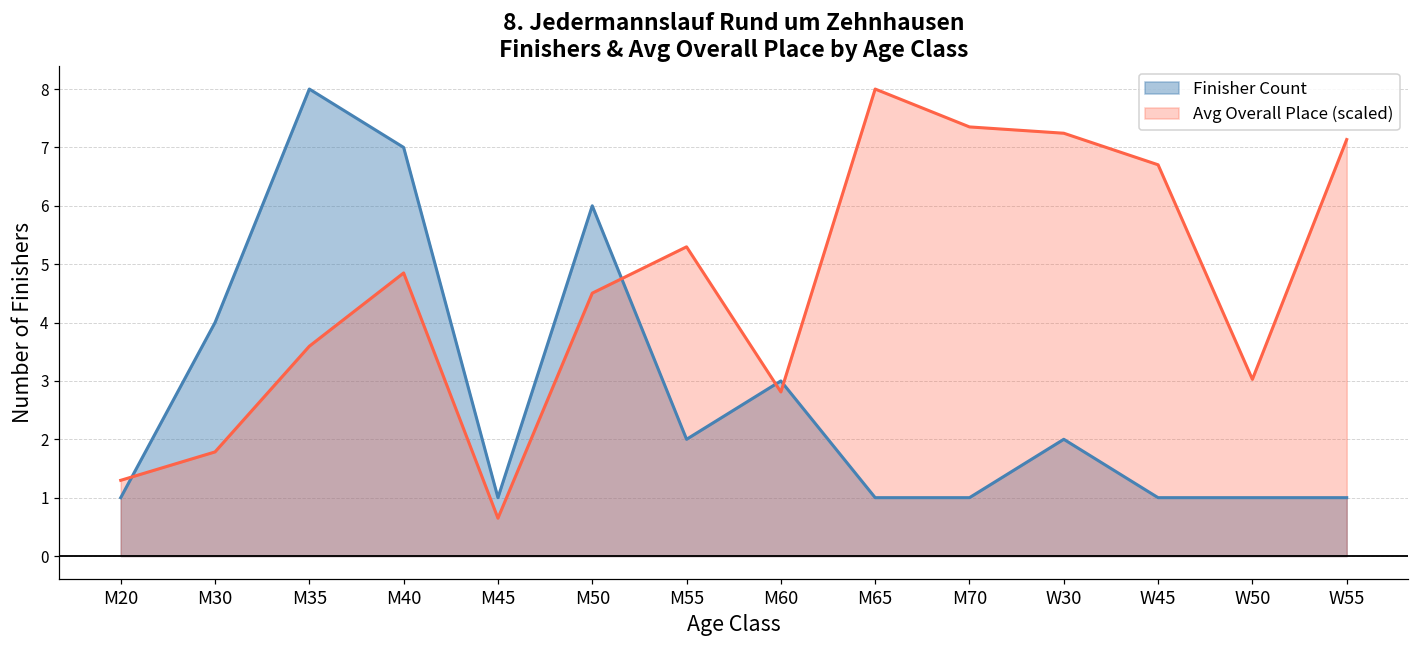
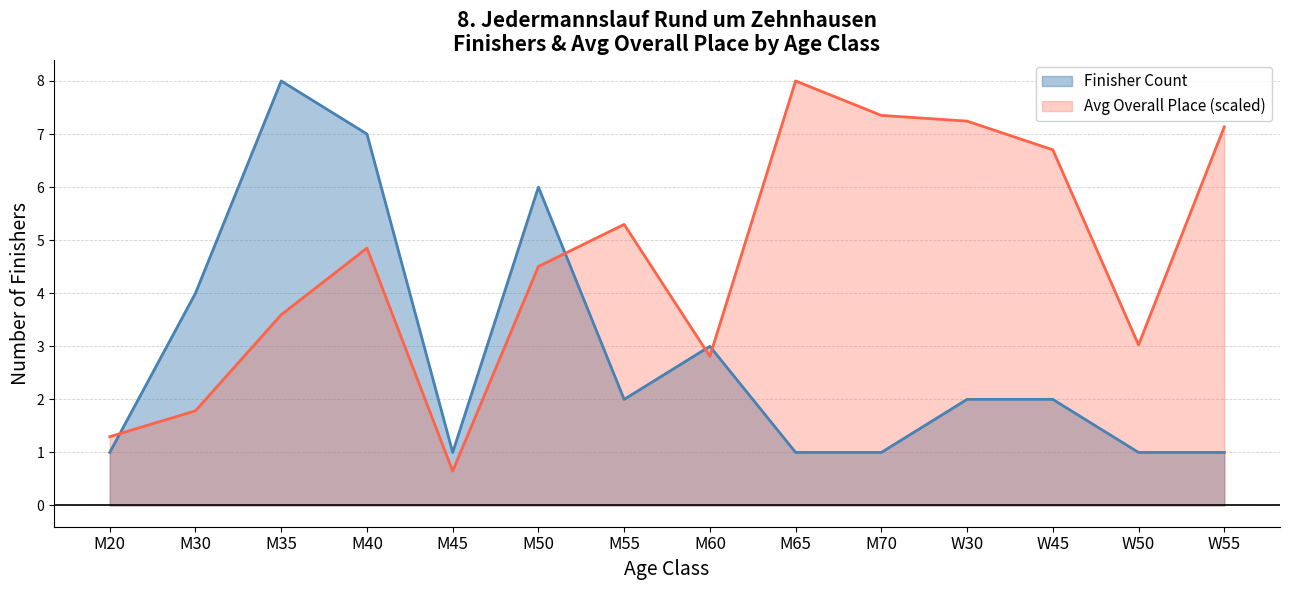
Finisher Count, W45: 1 -> 2
